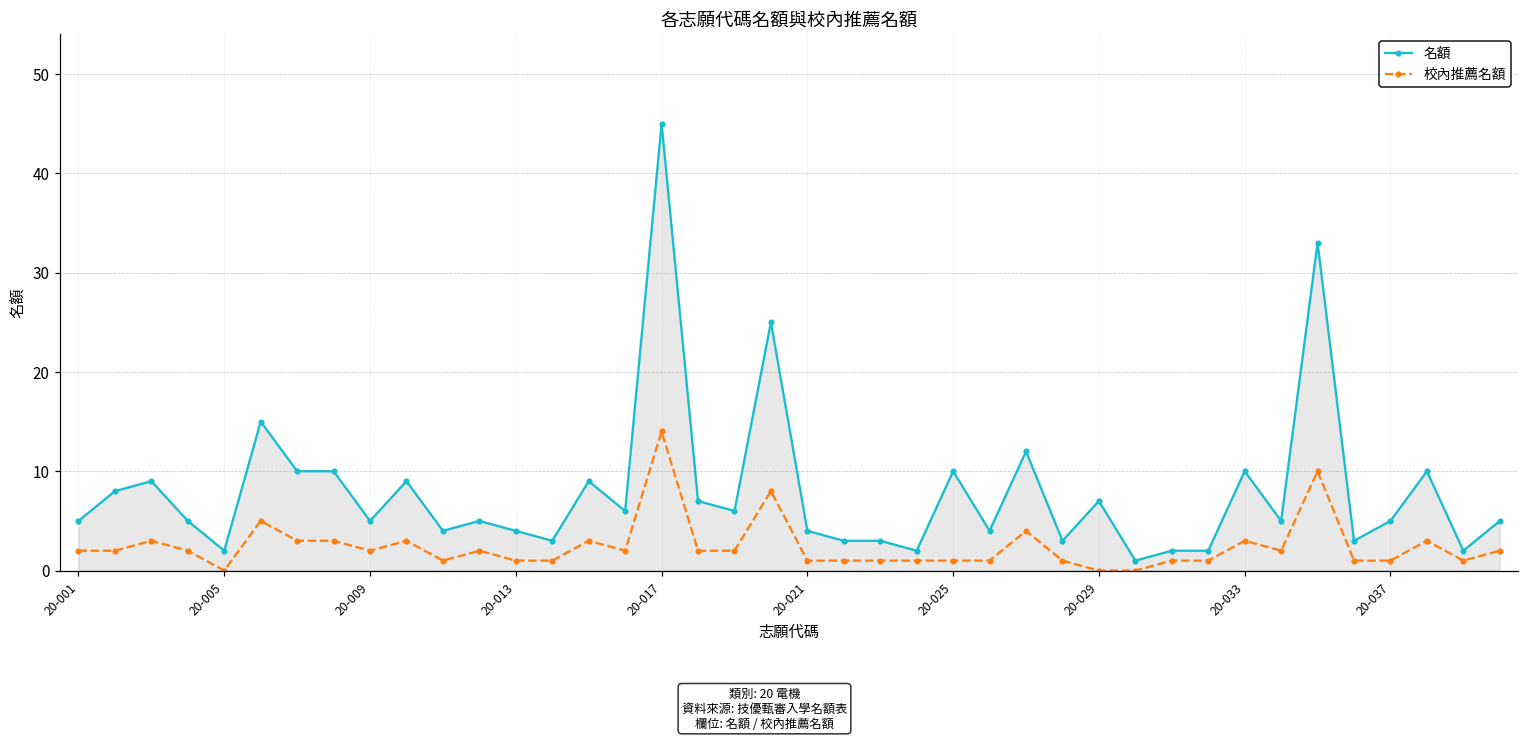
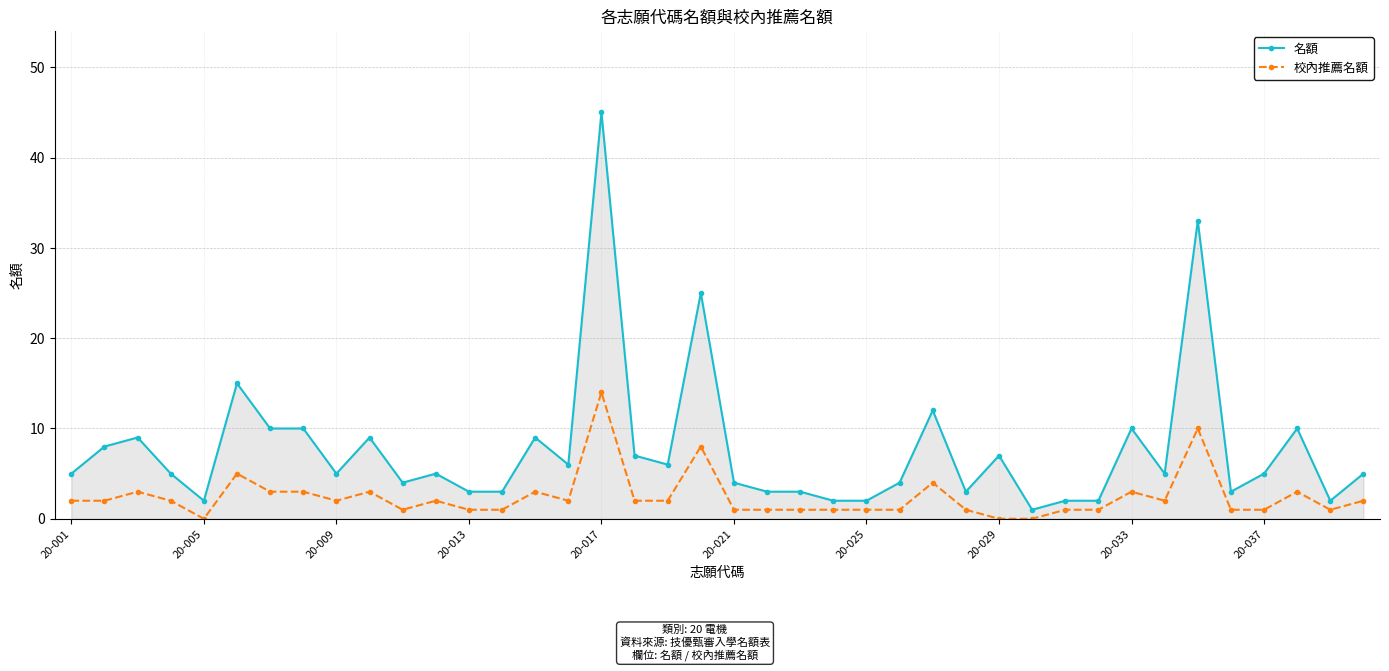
名額, 20-013: 4 -> 3
名額, 20-025: 10 -> 2
